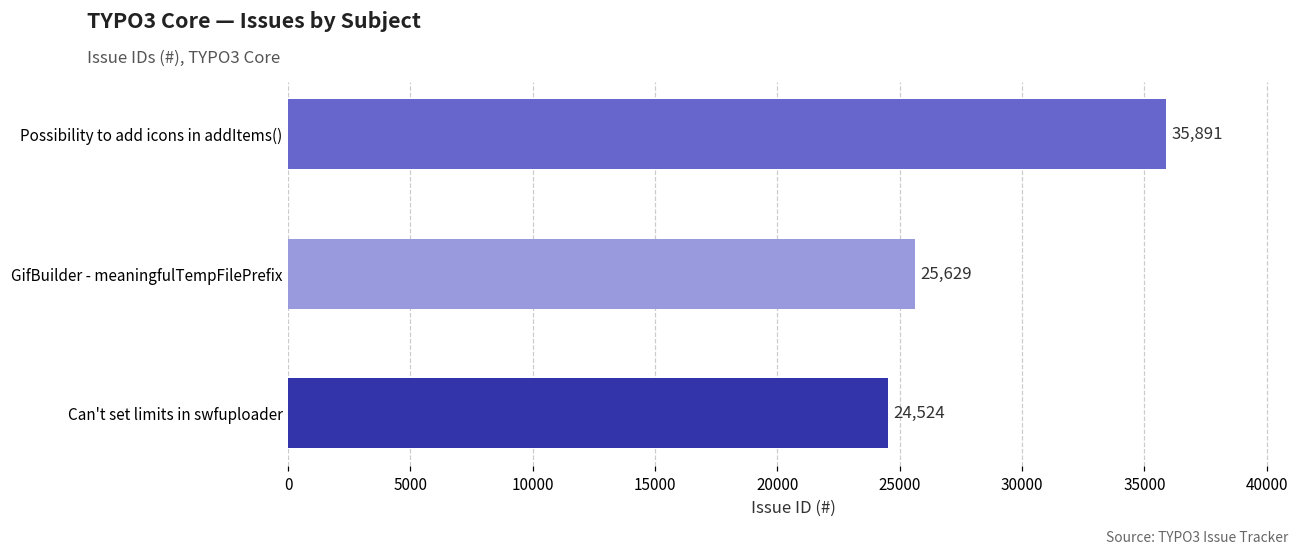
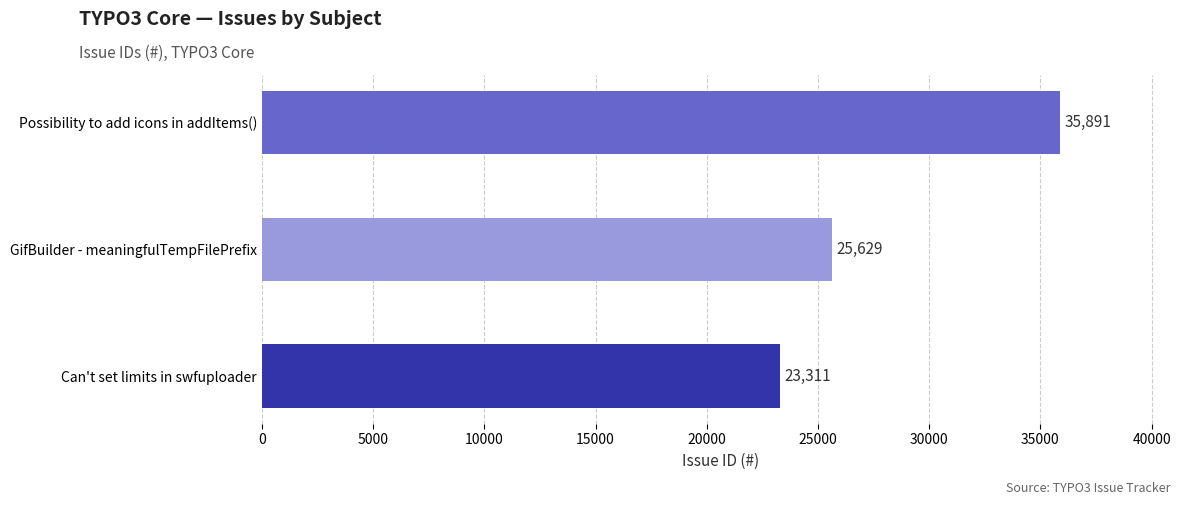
Can't set limits in swfuploader: 24,524 -> 23,311
